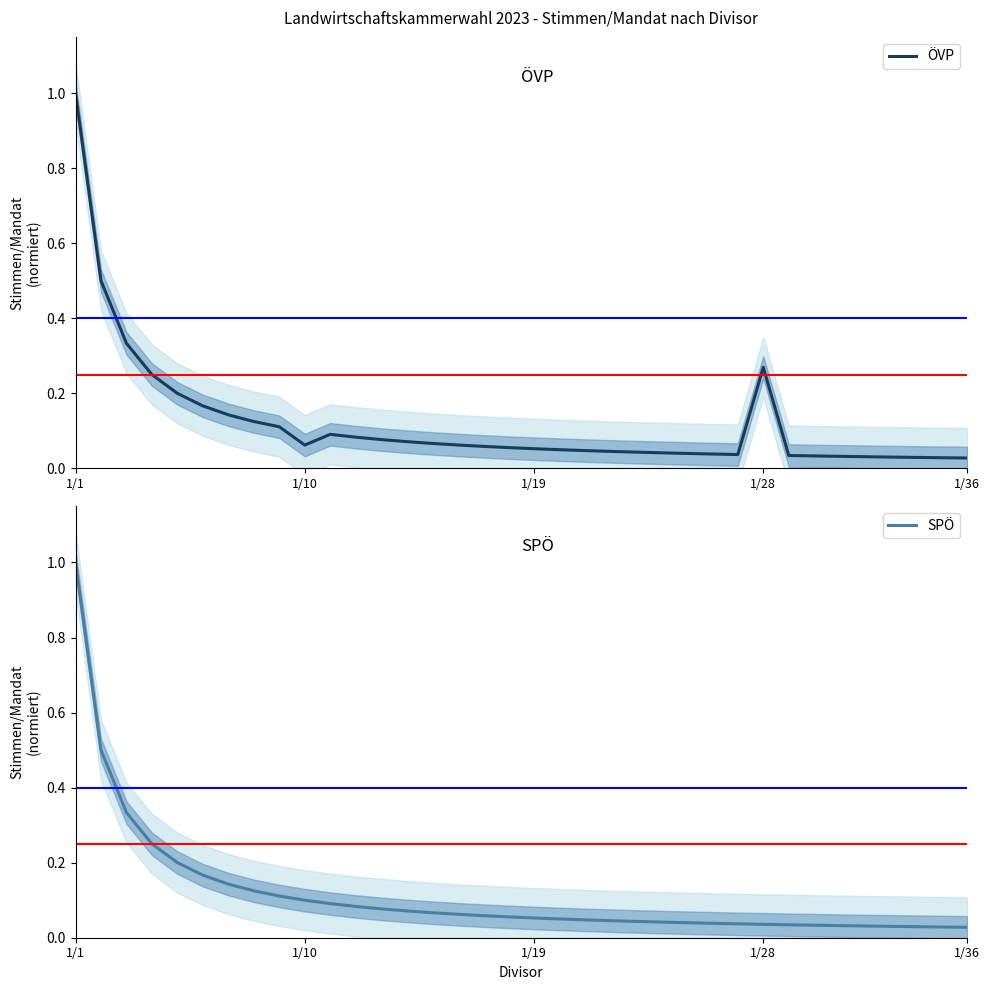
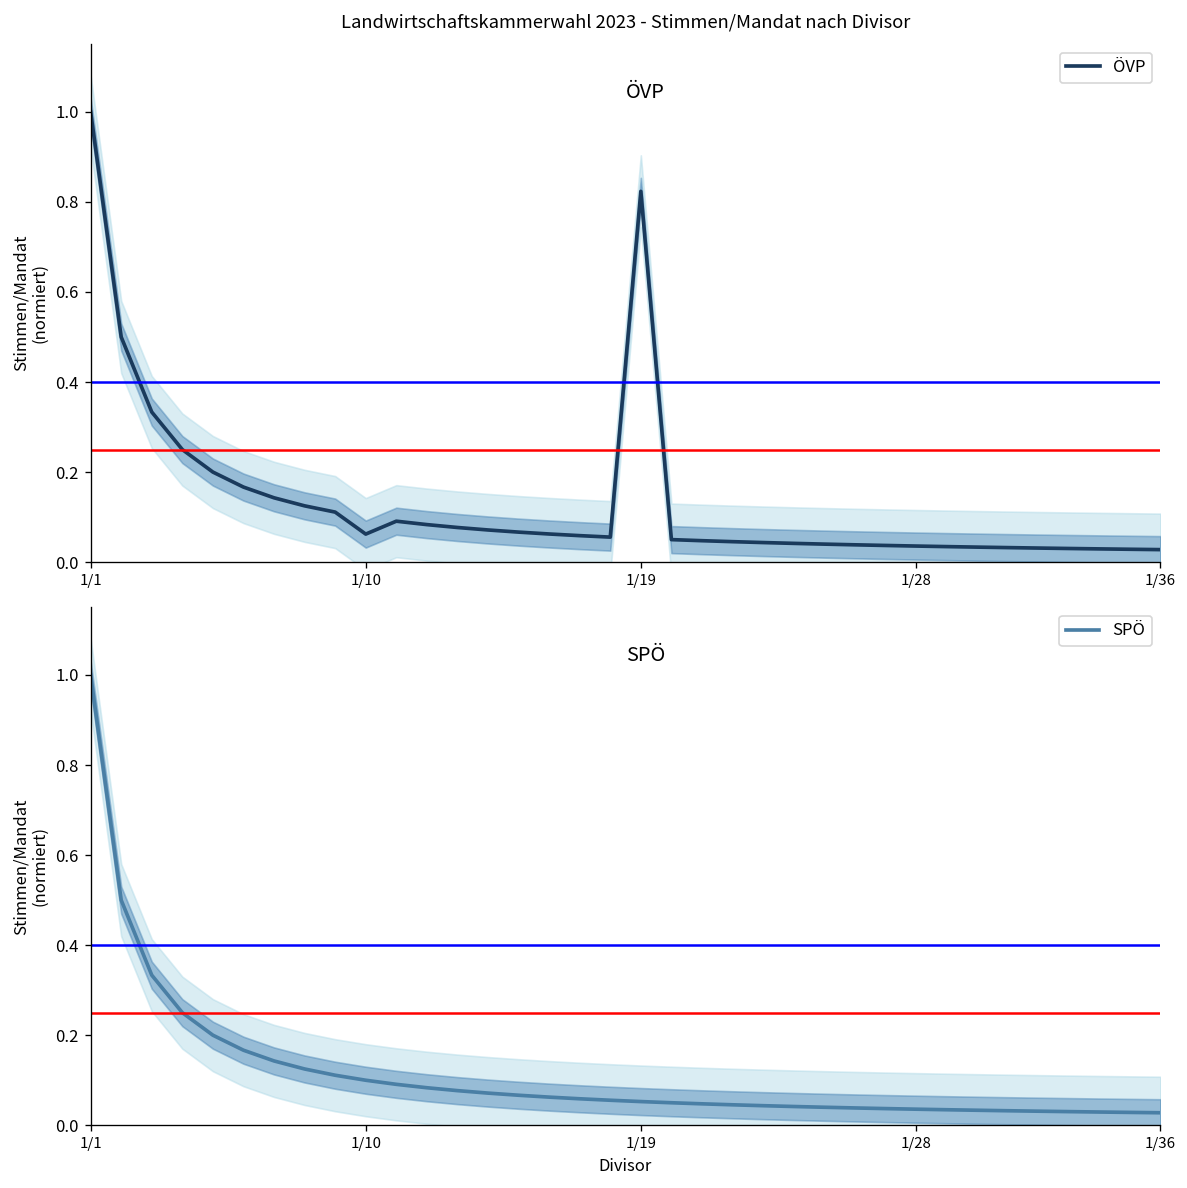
Landwirtschaftskammerwahl 2023 - Stimmen/Mandat nach Divisor, ÖVP, 1/19: 0.05 -> 0.82
Landwirtschaftskammerwahl 2023 - Stimmen/Mandat nach Divisor, ÖVP, 1/28: 0.27 -> 0.04
